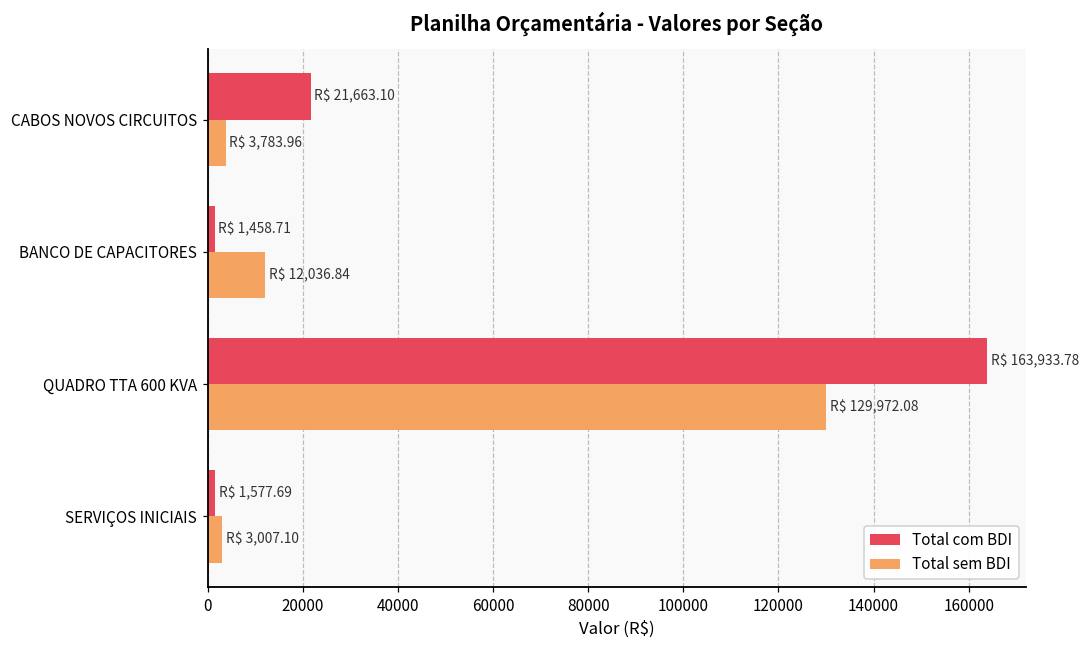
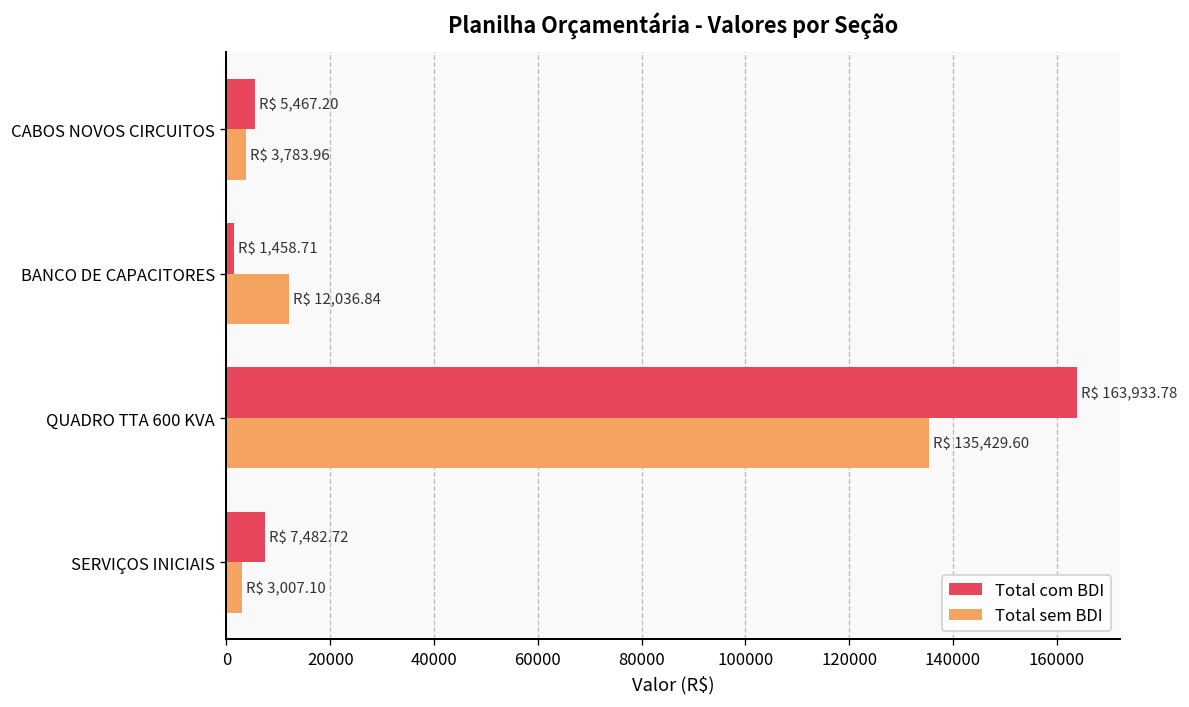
Total com BDI, CABOS NOVOS CIRCUITOS: 21,663.10 -> 5,467.20
Total sem BDI, QUADRO TTA 600 KVA: 129,972.08 -> 135,429.60
Total com BDI, SERVIÇOS INICIAIS: 1,577.69 -> 7,482.72
